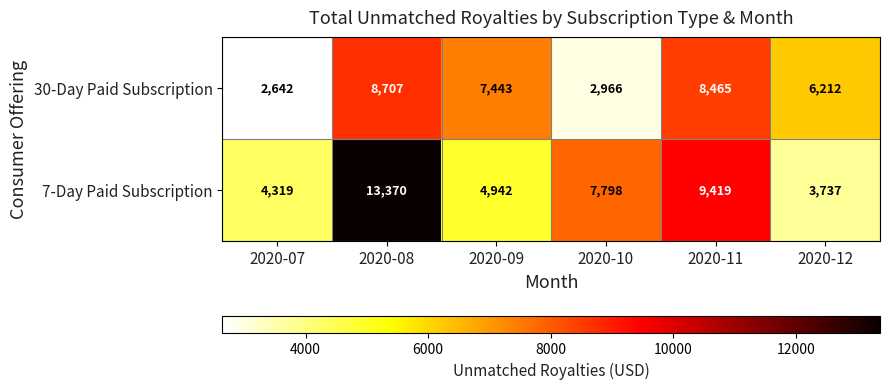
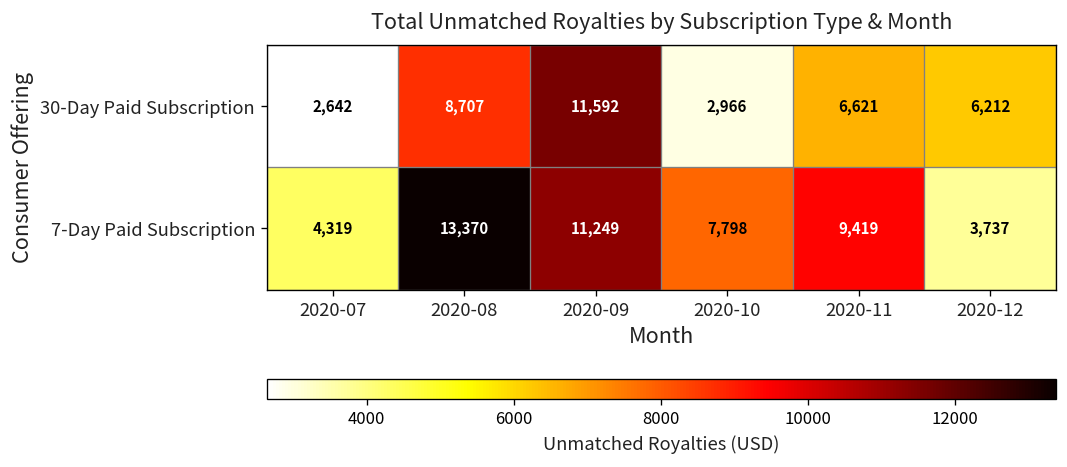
30-Day Paid Subscription, 2020-09: 7,443 -> 11,592
30-Day Paid Subscription, 2020-11: 8,465 -> 6,621
7-Day Paid Subscription, 2020-09: 4,942 -> 11,249
